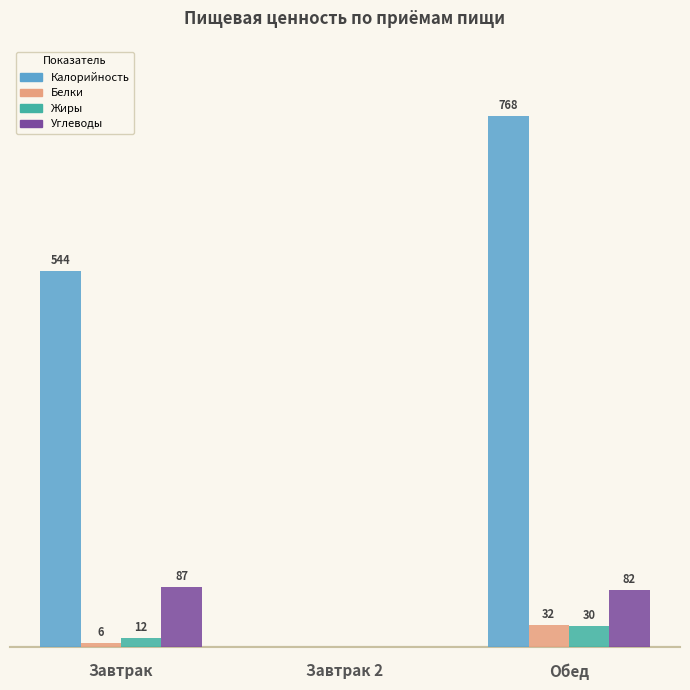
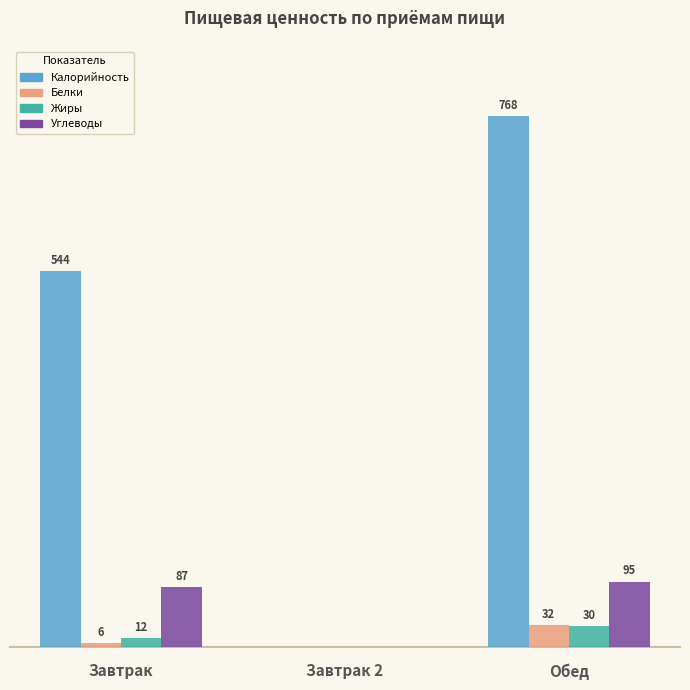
Углеводы, Обед: 82 -> 95
